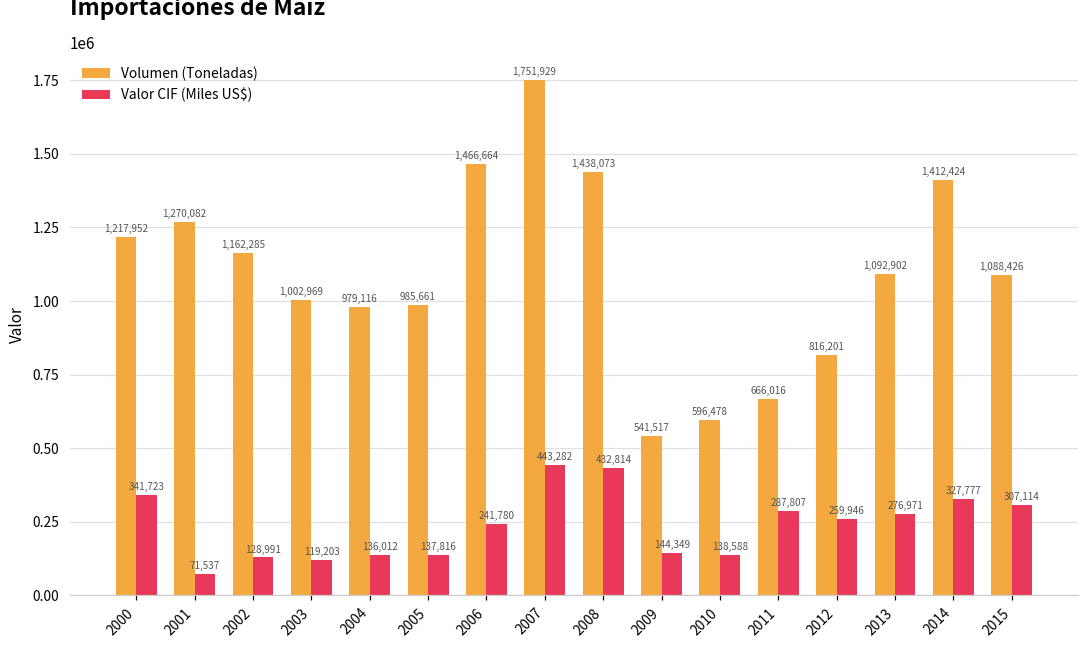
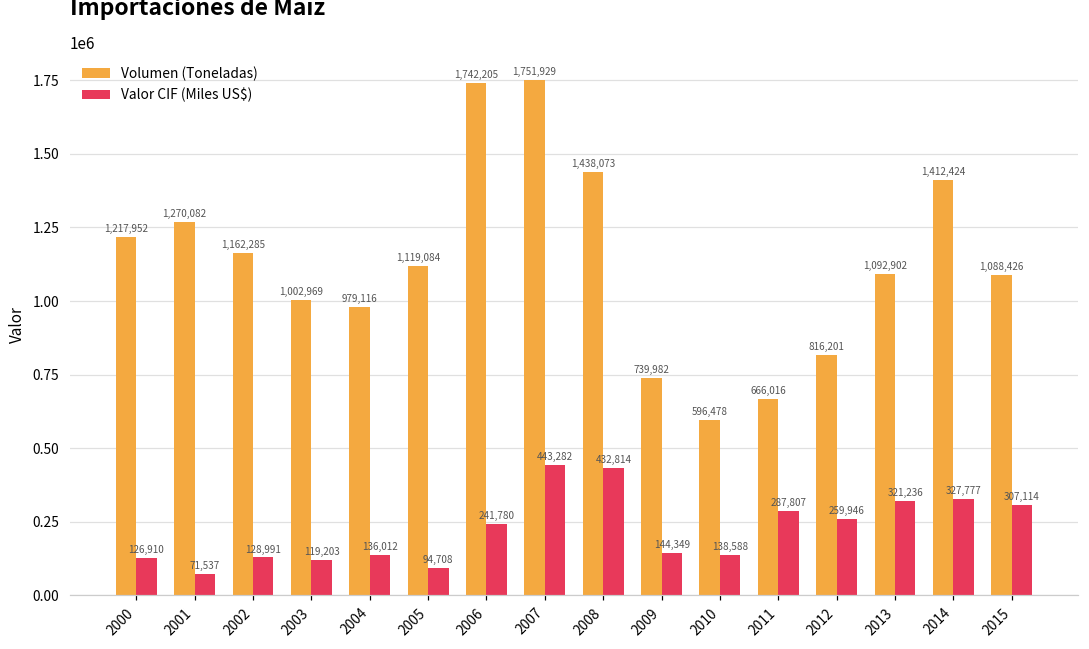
Valor CIF (Miles US$), 2000: 341,723 -> 126,910
Volumen (Toneladas), 2005: 985,661 -> 1,119,084
Valor CIF (Miles US$), 2005: 137,816 -> 94,708
Volumen (Toneladas), 2006: 1,466,664 -> 1,742,205
Volumen (Toneladas), 2009: 541,517 -> 739,982
Valor CIF (Miles US$), 2013: 276,971 -> 321,236
